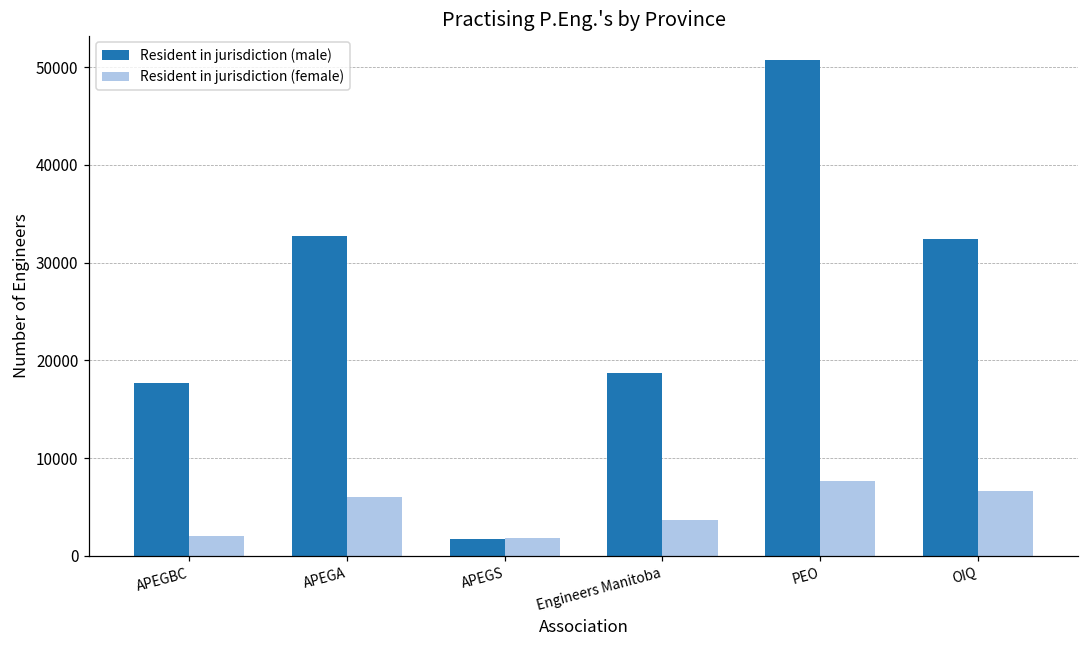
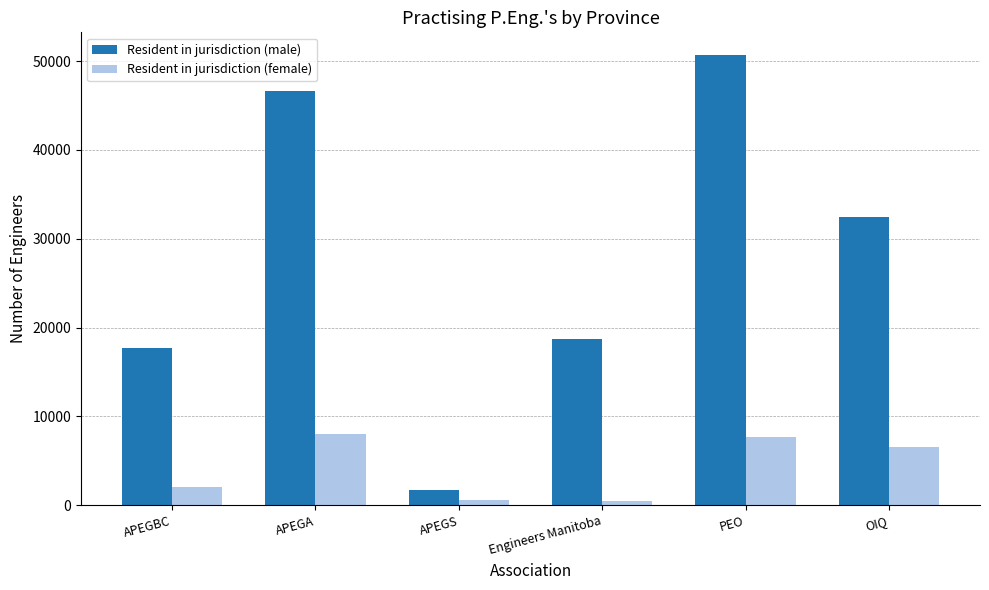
Resident in jurisdiction (male), APEGA: 33000 -> 47000
Resident in jurisdiction (female), APEGA: 6000 -> 8000
Resident in jurisdiction (female), APEGS: 2000 -> 1000
Resident in jurisdiction (female), Engineers Manitoba: 4000 -> 0
